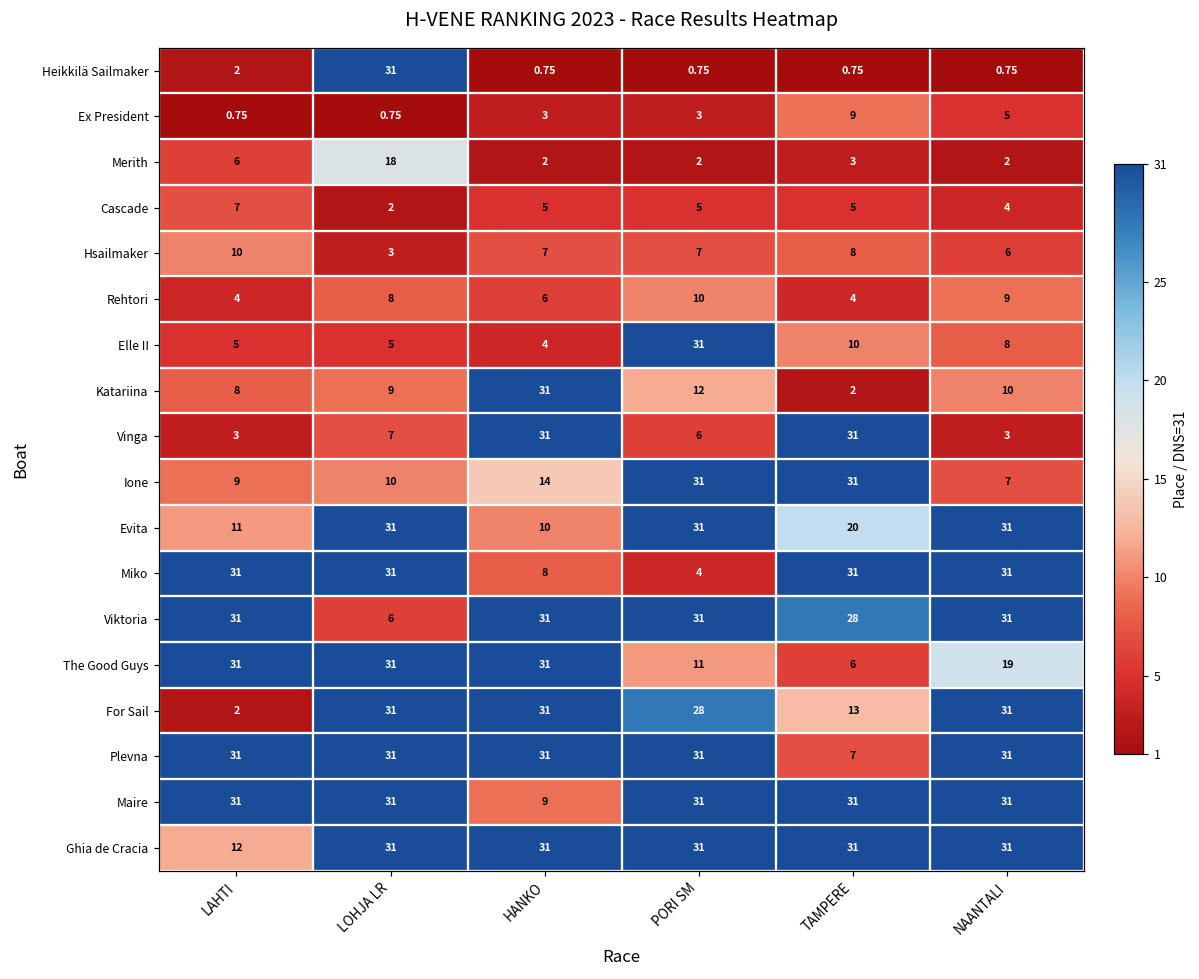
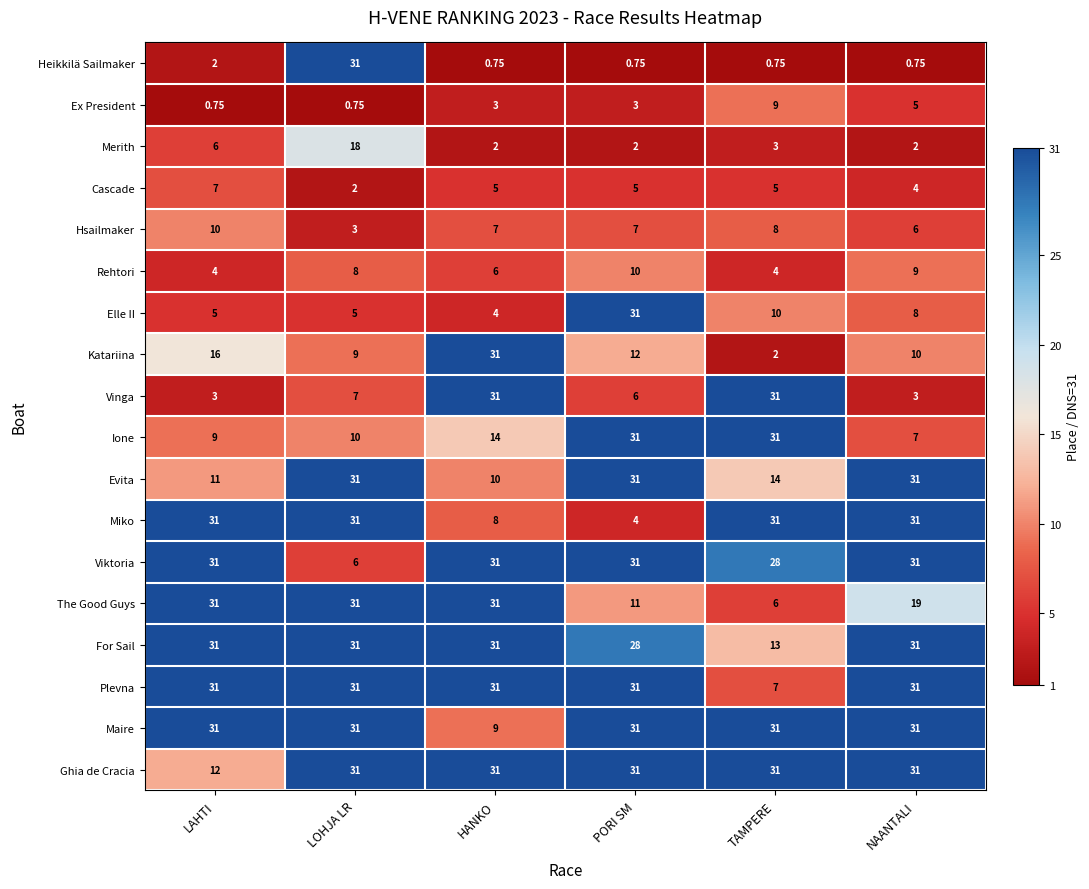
Katariina, LAHTI: 8 -> 16
Evita, TAMPERE: 20 -> 14
For Sail, LAHTI: 2 -> 31
